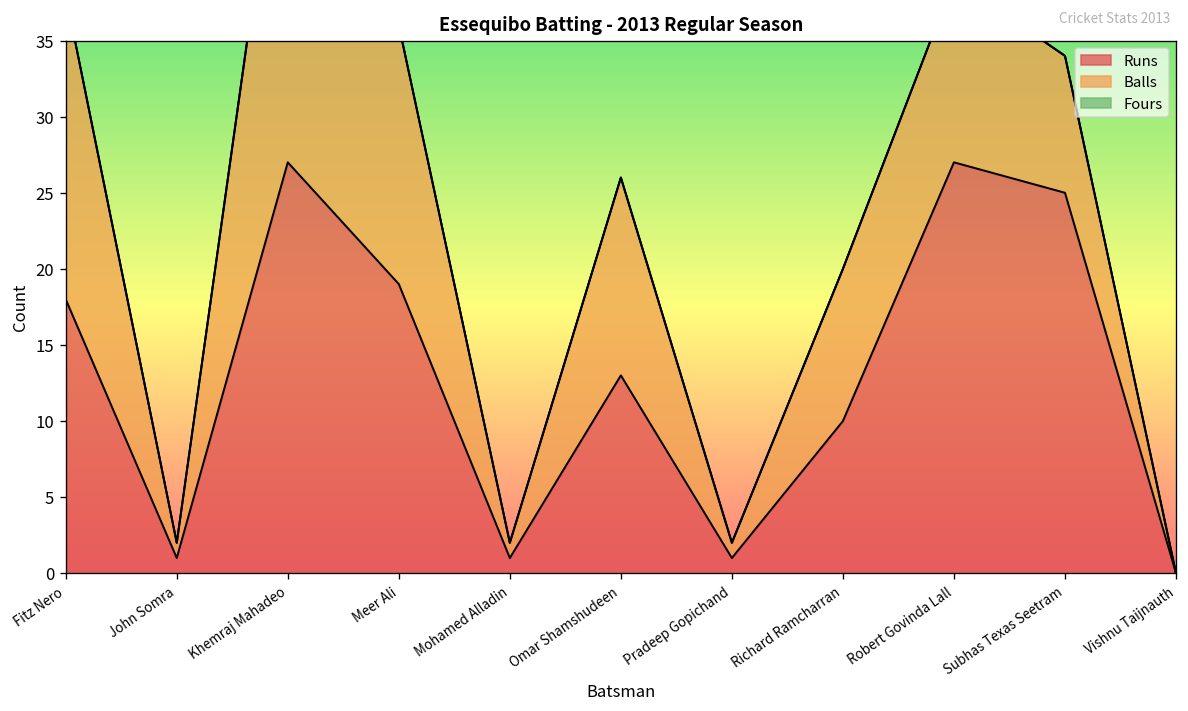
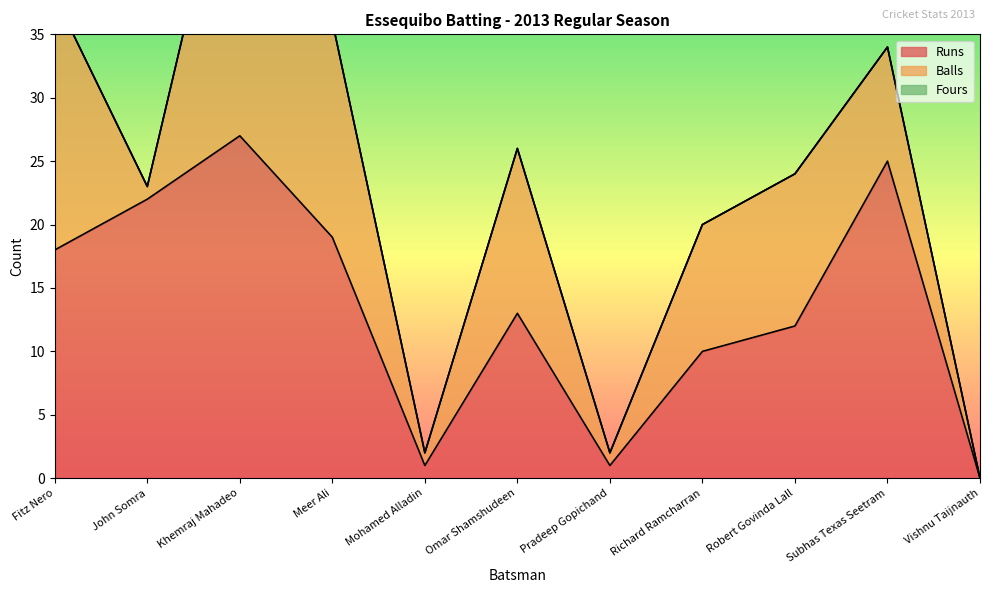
Runs, John Somra: 1 -> 22
Runs, Robert Govinda Lall: 27 -> 12
